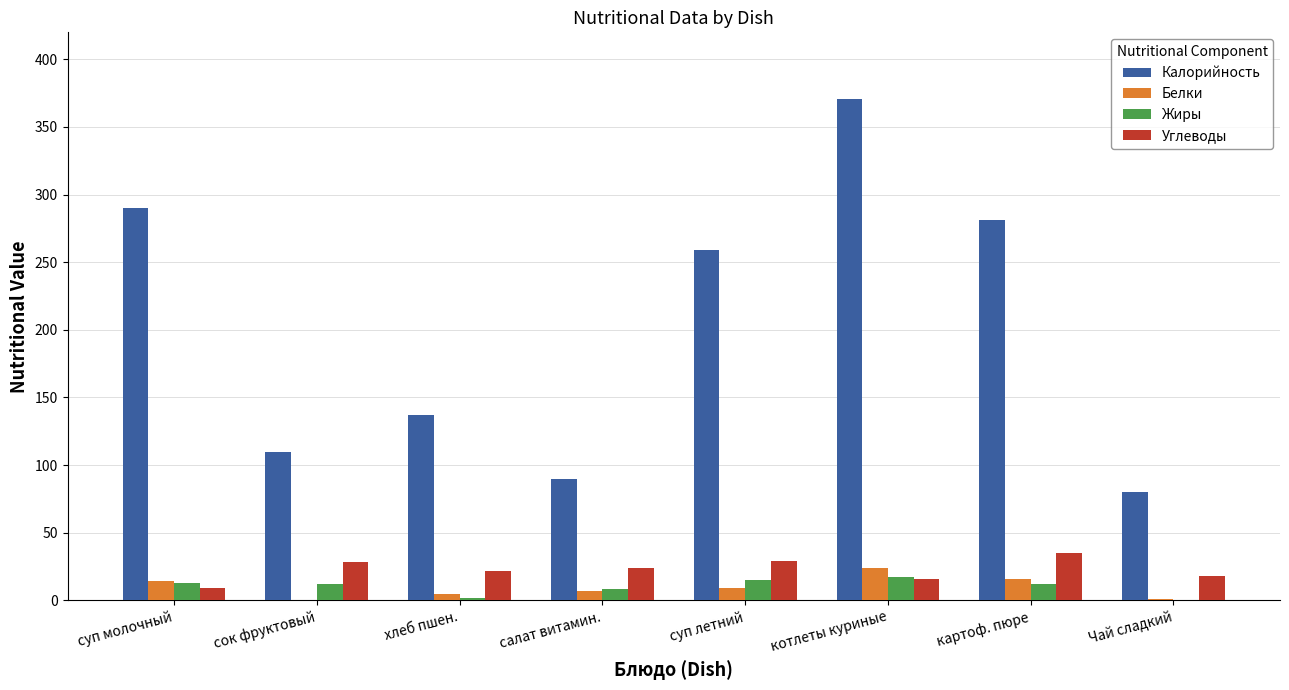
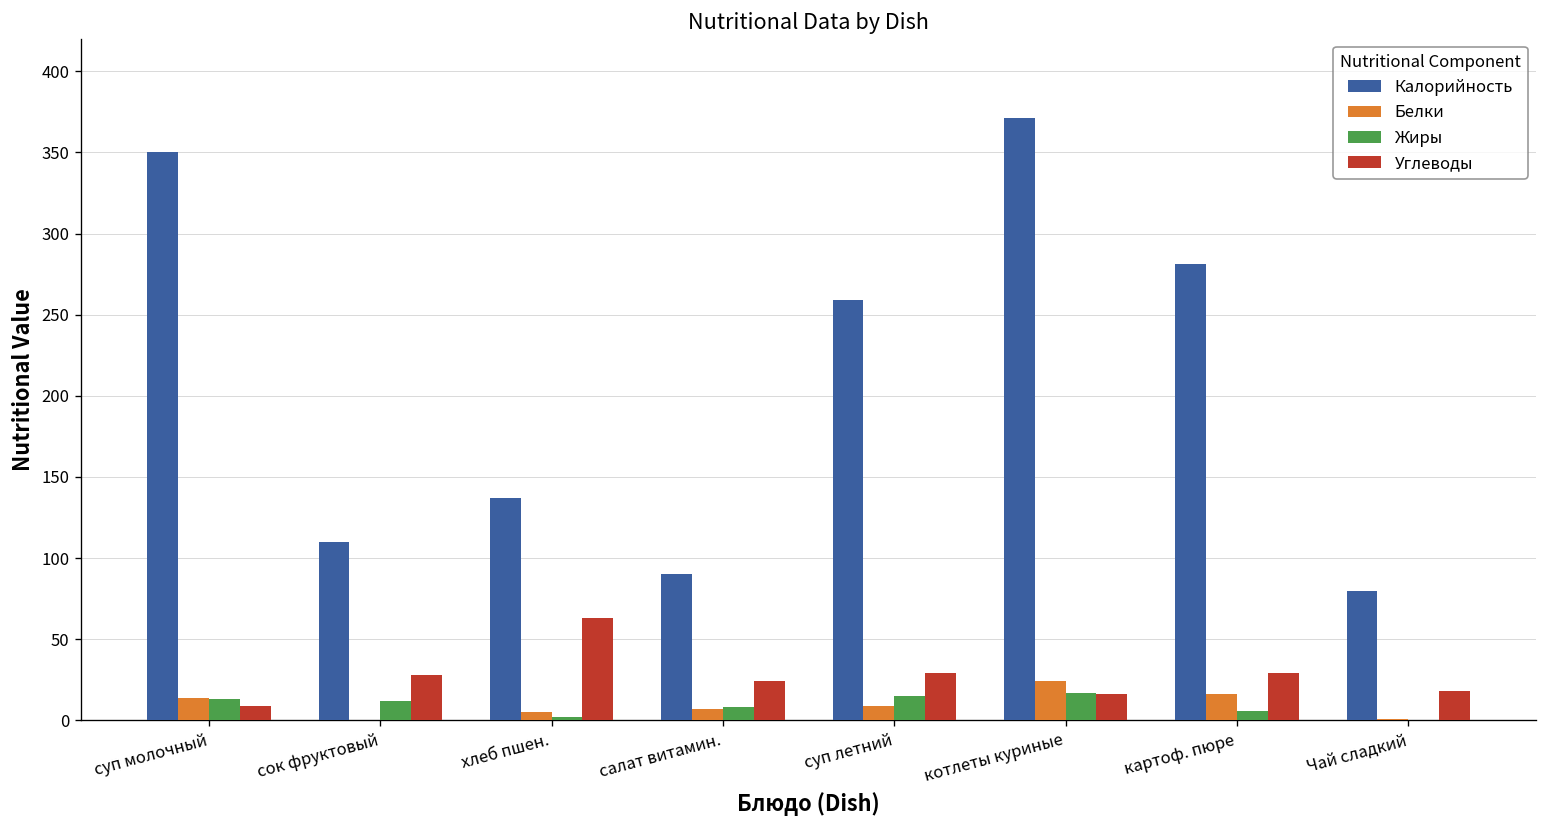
Калорийность, суп молочный: 290 -> 350
Углеводы, хлеб пшен.: 22 -> 63
Жиры, картоф. пюре: 12 -> 6
Углеводы, картоф. пюре: 35 -> 29
